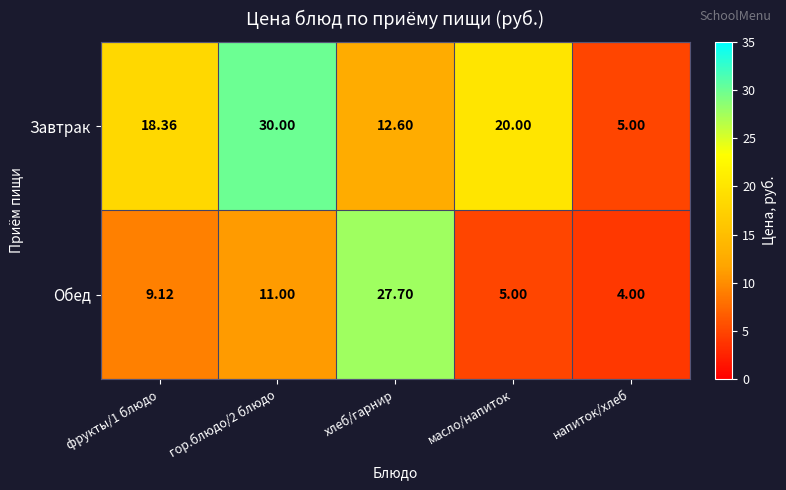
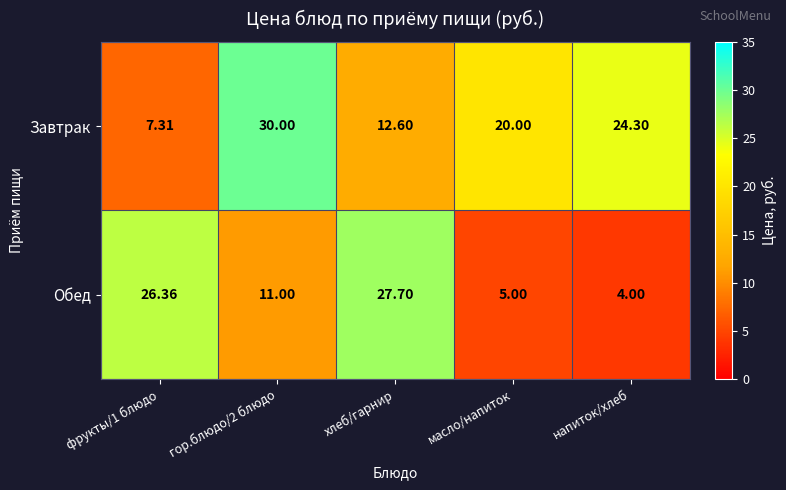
Завтрак, фрукты/1 блюдо: 18.36 -> 7.31
Завтрак, напиток/хлеб: 5.00 -> 24.30
Обед, фрукты/1 блюдо: 9.12 -> 26.36
